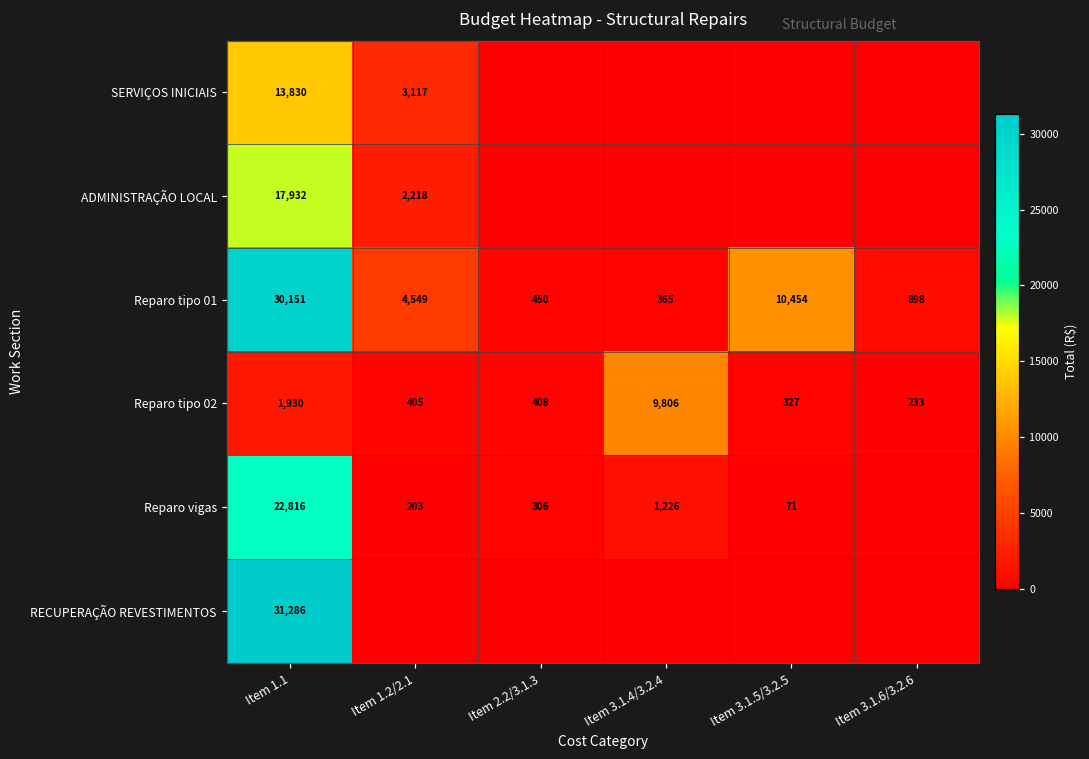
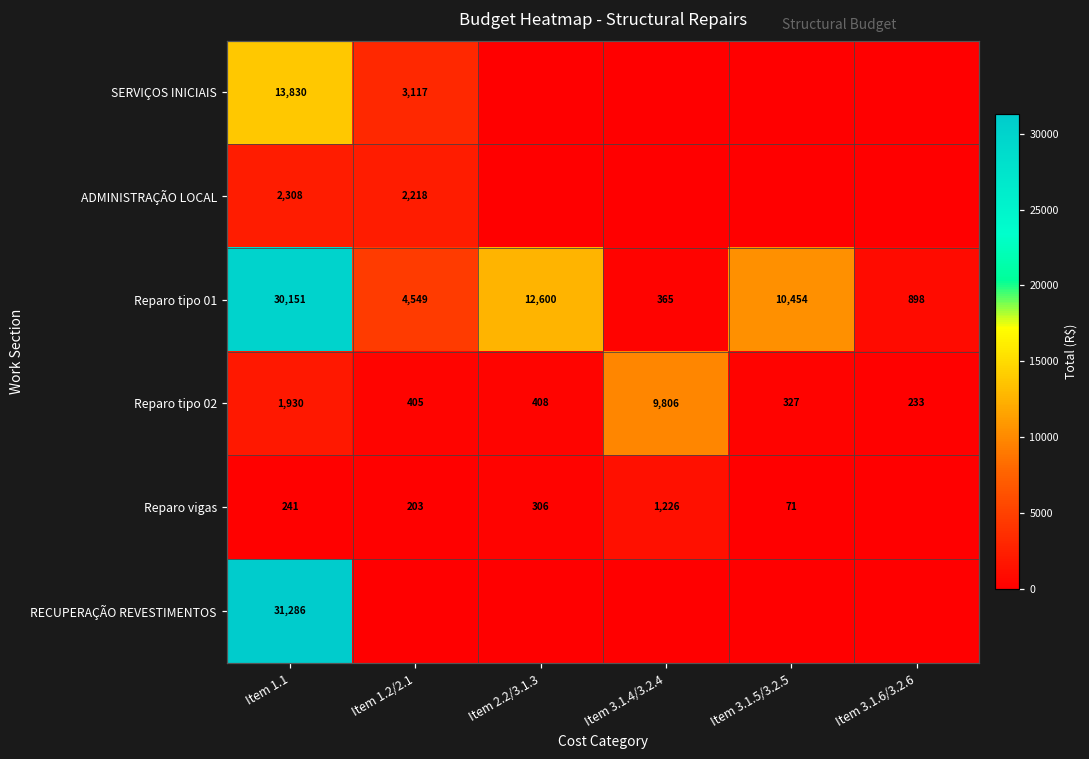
ADMINISTRAÇÃO LOCAL, Item 1.1: 17,932 -> 2,308
Reparo tipo 01, Item 2.2/3.1.3: 450 -> 12,600
Reparo vigas, Item 1.1: 22,816 -> 241
